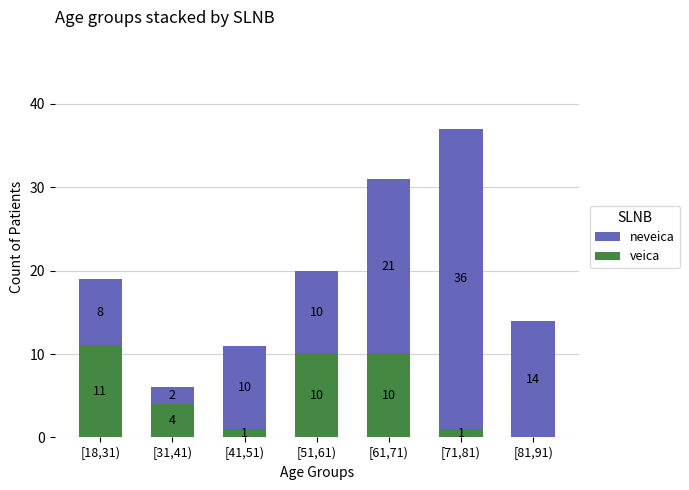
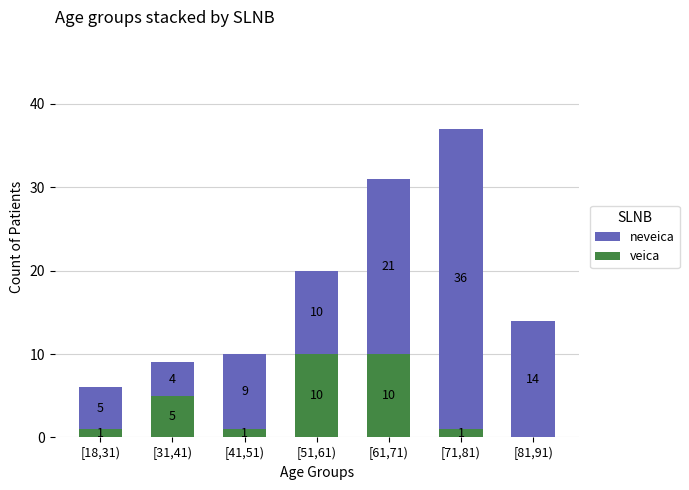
neveica, [18,31): 8 -> 5
veica, [18,31): 11 -> 1
neveica, [31,41): 2 -> 4
veica, [31,41): 4 -> 5
neveica, [41,51): 10 -> 9
